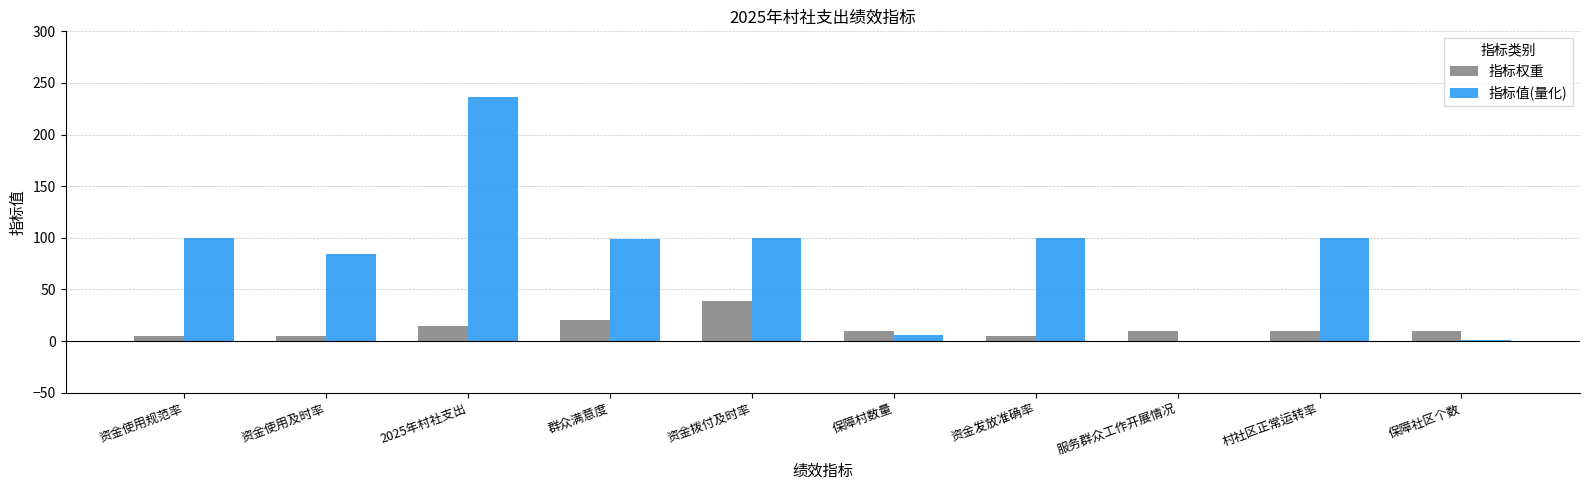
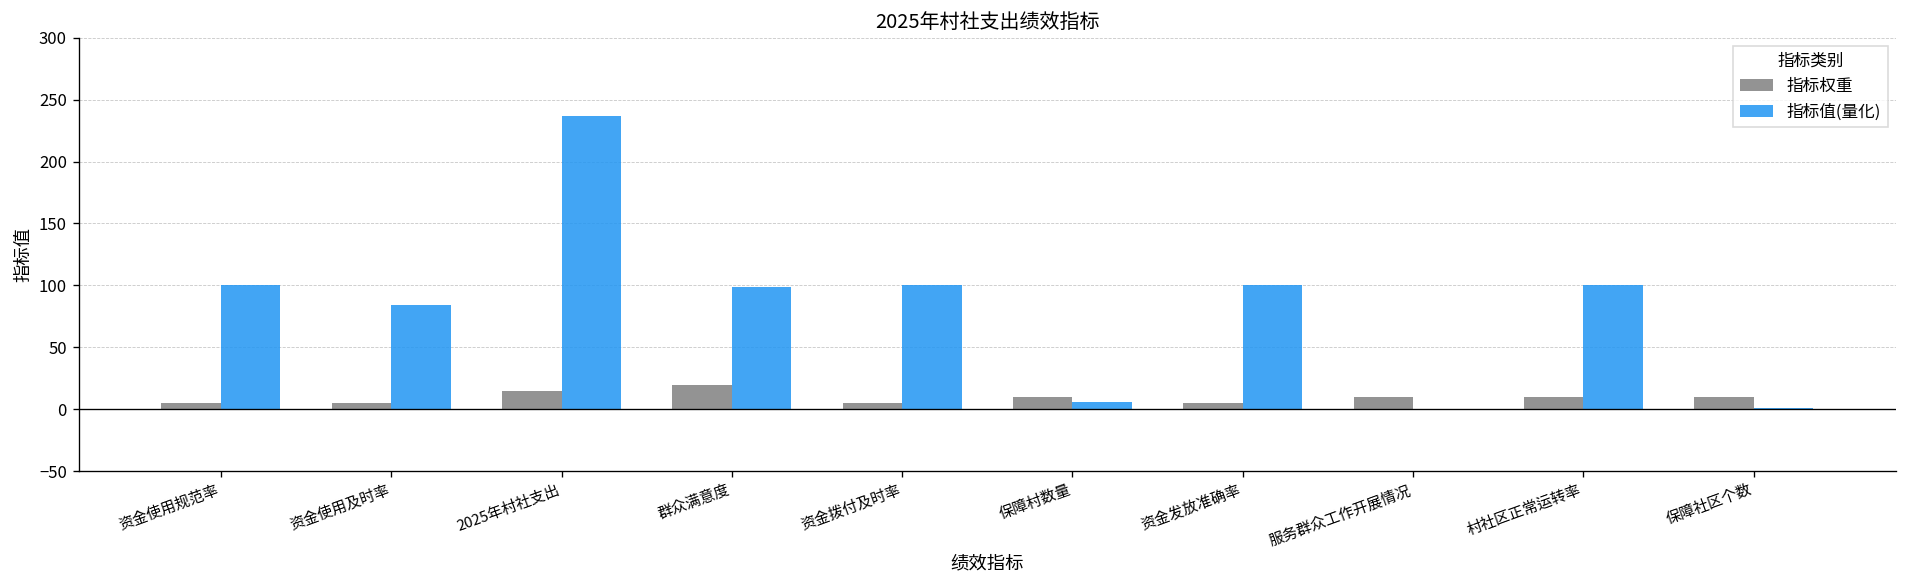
指标权重, 资金拨付及时率: 39 -> 5
